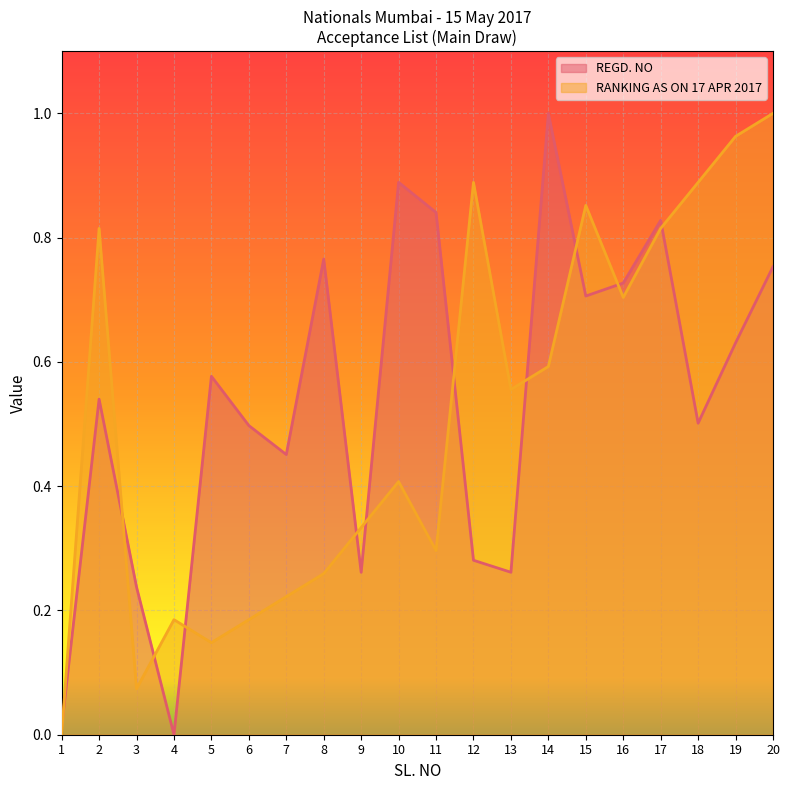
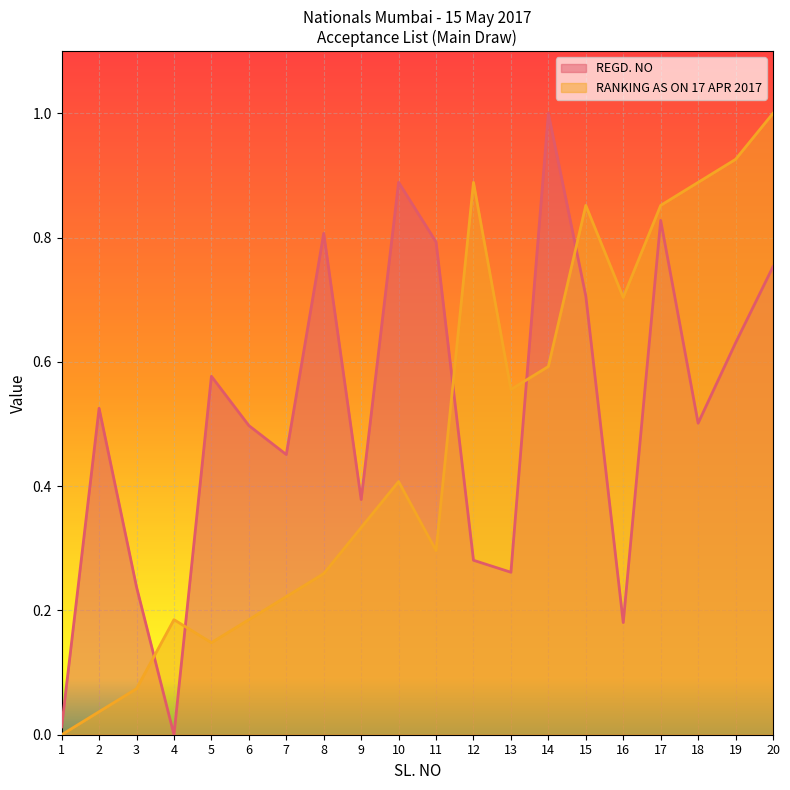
REGD. NO, 2: 0.54 -> 0.53
RANKING AS ON 17 APR 2017, 2: 0.81 -> 0.04
REGD. NO, 8: 0.77 -> 0.81
REGD. NO, 9: 0.26 -> 0.38
REGD. NO, 11: 0.84 -> 0.79
REGD. NO, 16: 0.73 -> 0.18
RANKING AS ON 17 APR 2017, 17: 0.81 -> 0.85
RANKING AS ON 17 APR 2017, 19: 0.96 -> 0.93
